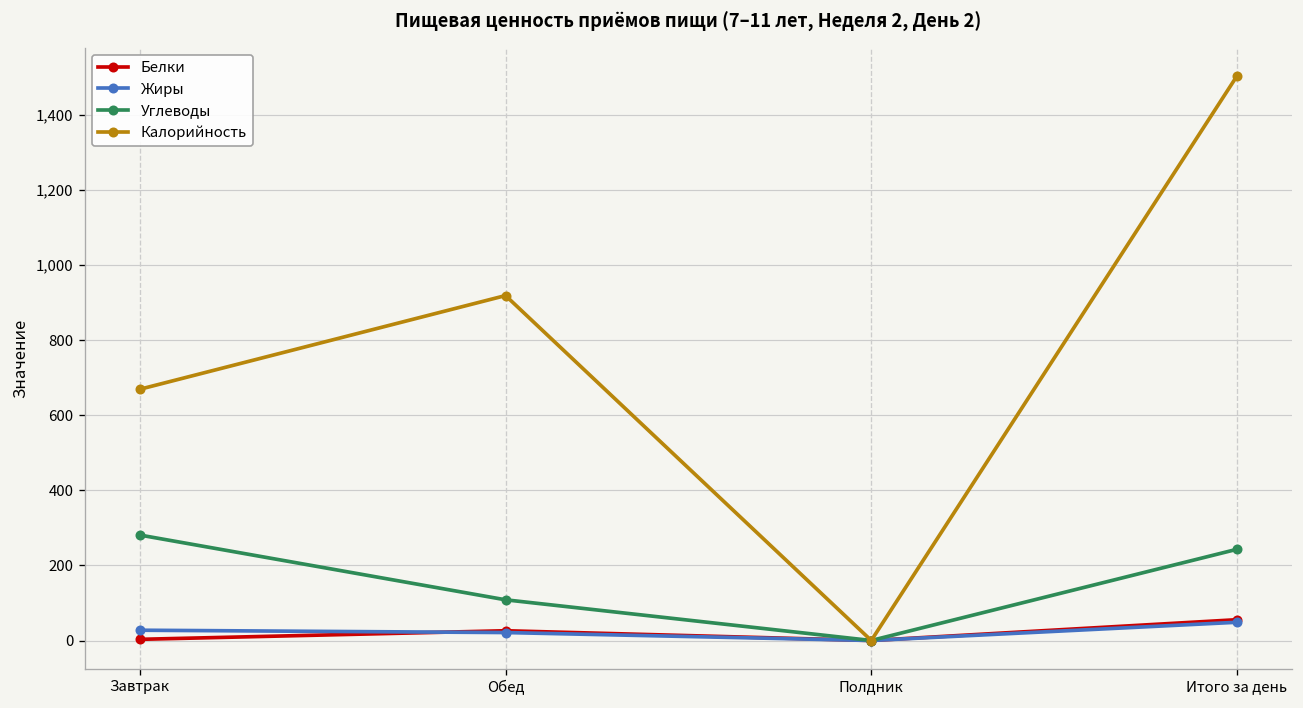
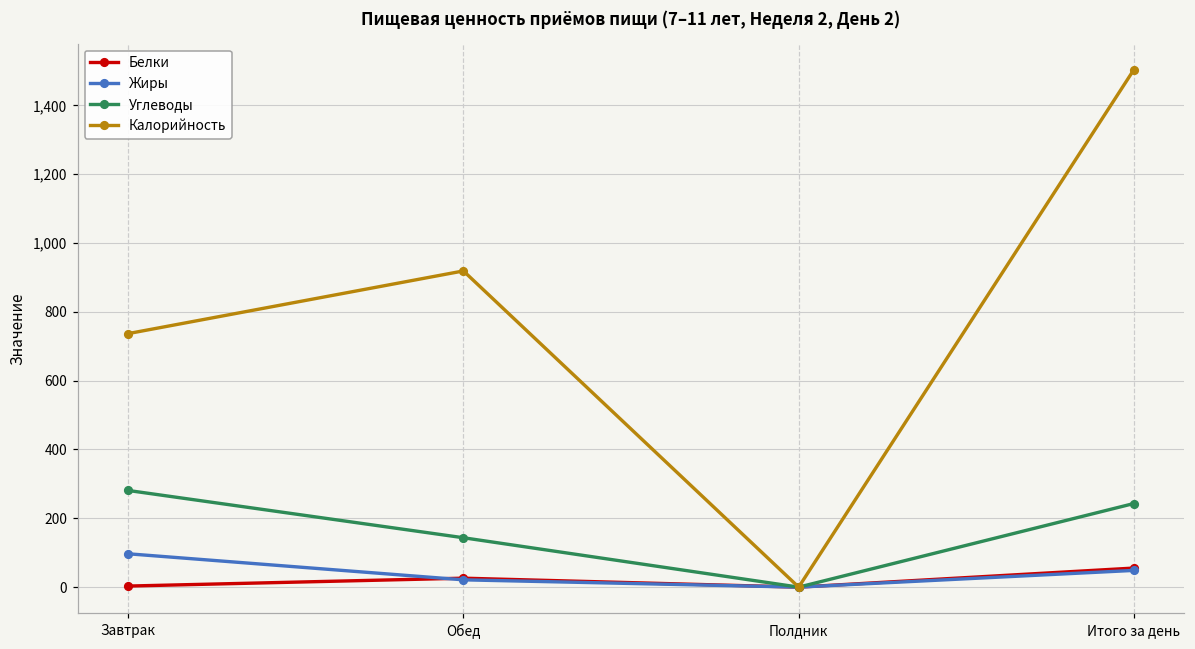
Жиры, Завтрак: 30 -> 100
Калорийность, Завтрак: 670 -> 740
Углеводы, Обед: 110 -> 140
